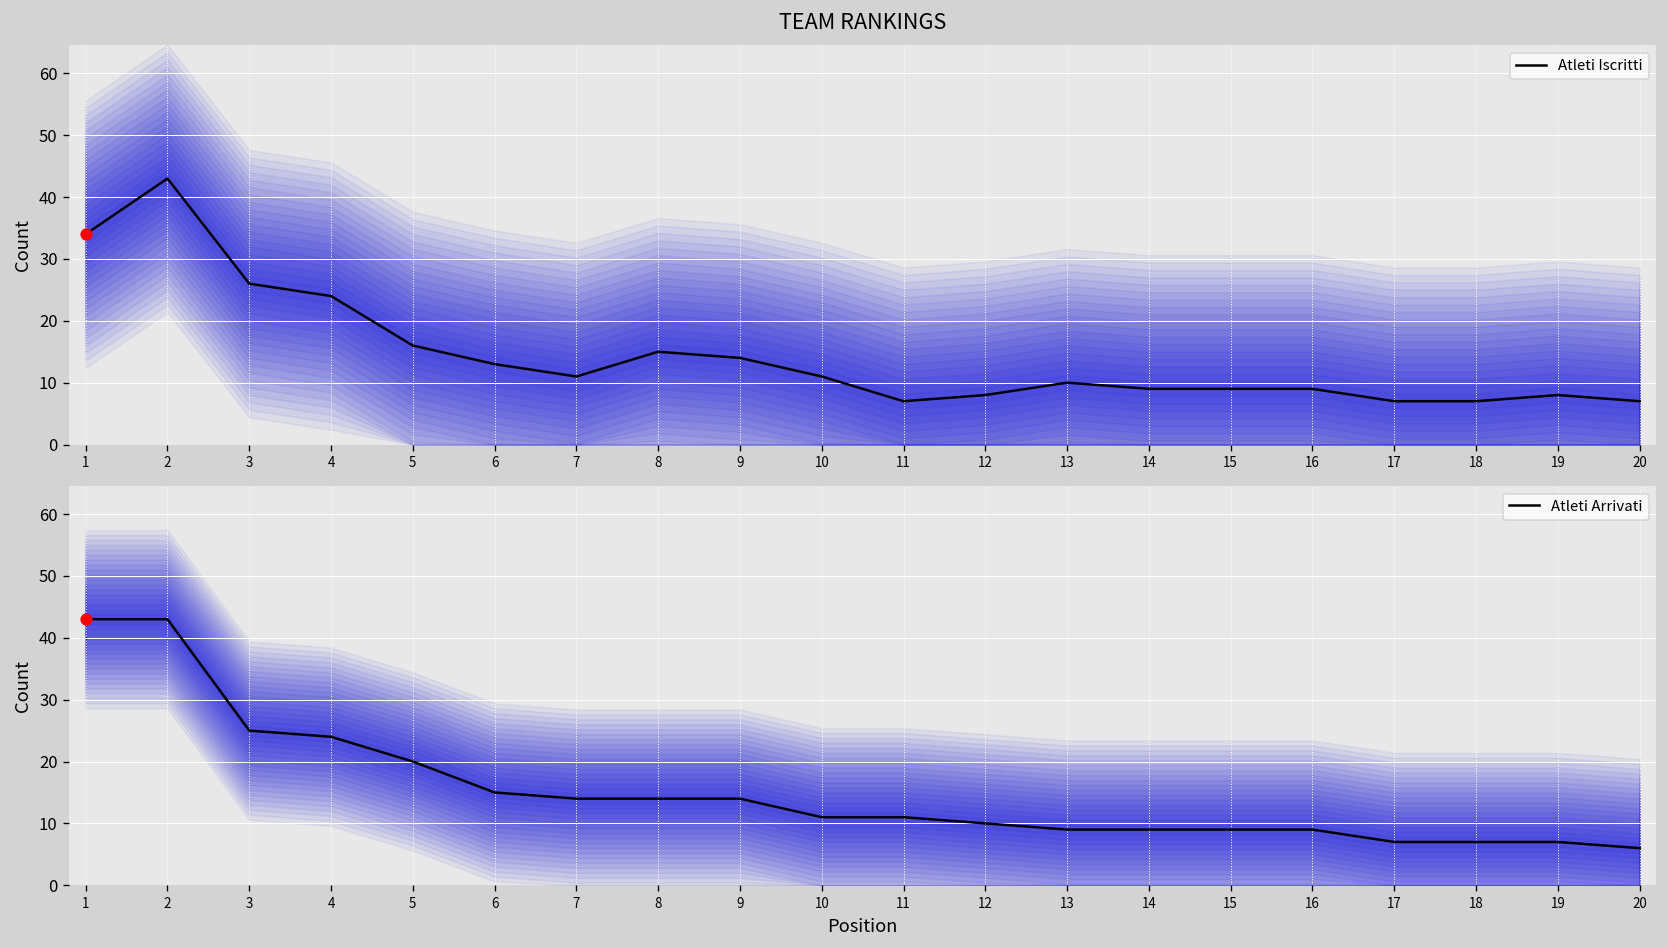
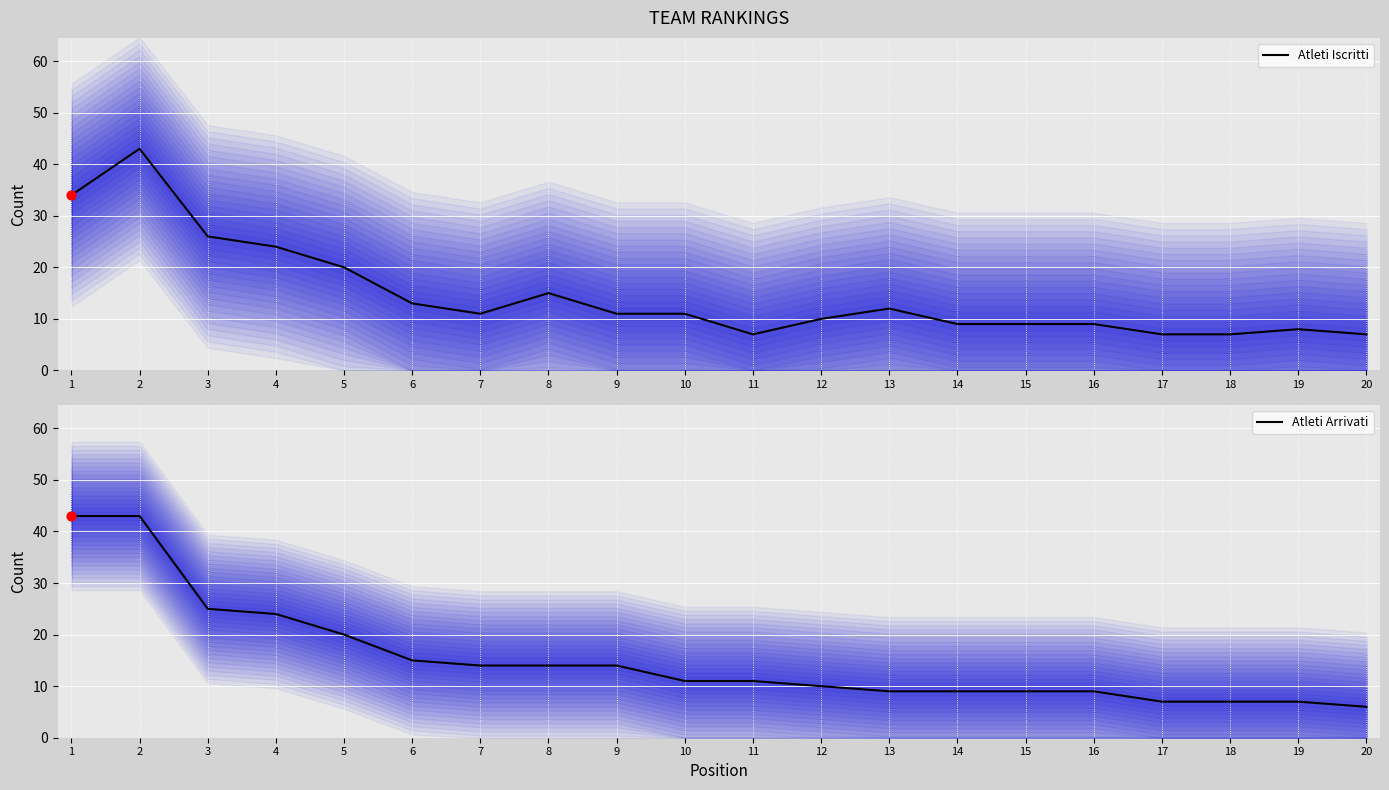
TEAM RANKINGS, Atleti Iscritti, 5: 16 -> 20
TEAM RANKINGS, Atleti Iscritti, 9: 14 -> 11
TEAM RANKINGS, Atleti Iscritti, 12: 8 -> 10
TEAM RANKINGS, Atleti Iscritti, 13: 10 -> 12
